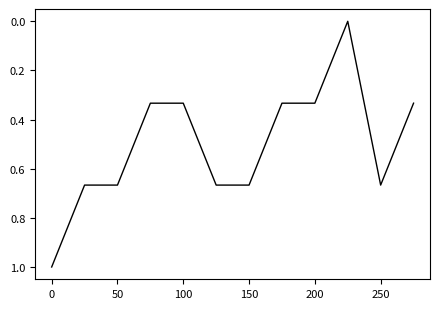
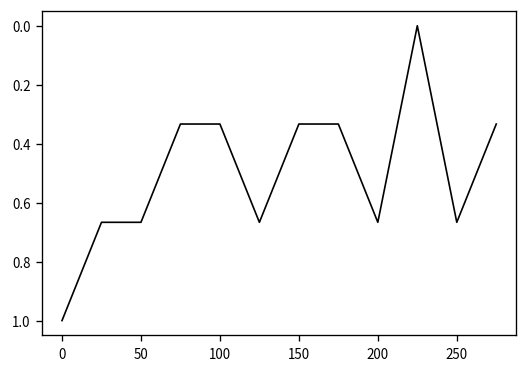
150: 0.67 -> 0.33
200: 0.33 -> 0.67
